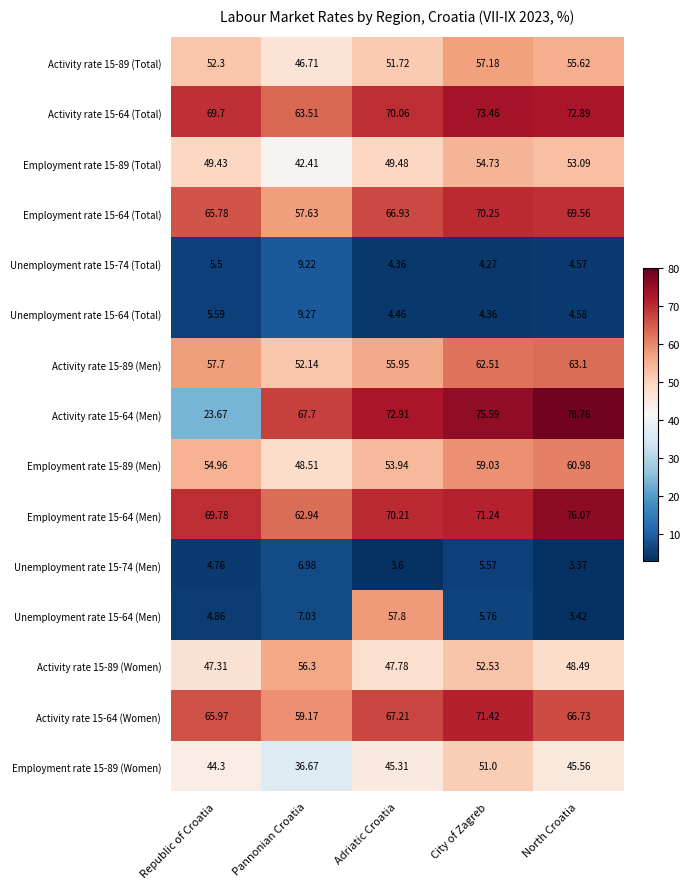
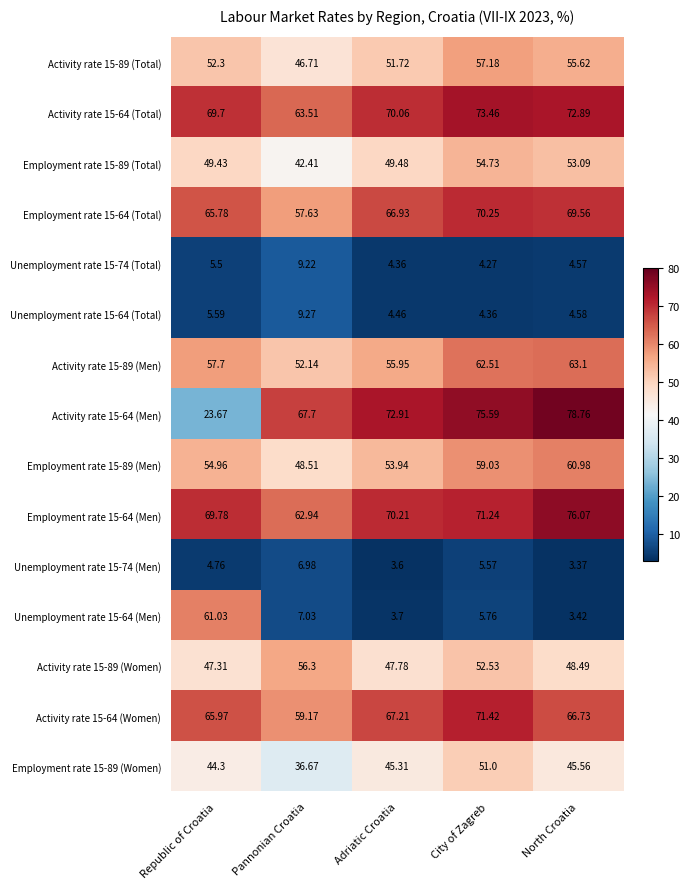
Unemployment rate 15-64 (Men), Republic of Croatia: 4.86 -> 61.03
Unemployment rate 15-64 (Men), Adriatic Croatia: 57.8 -> 3.7
